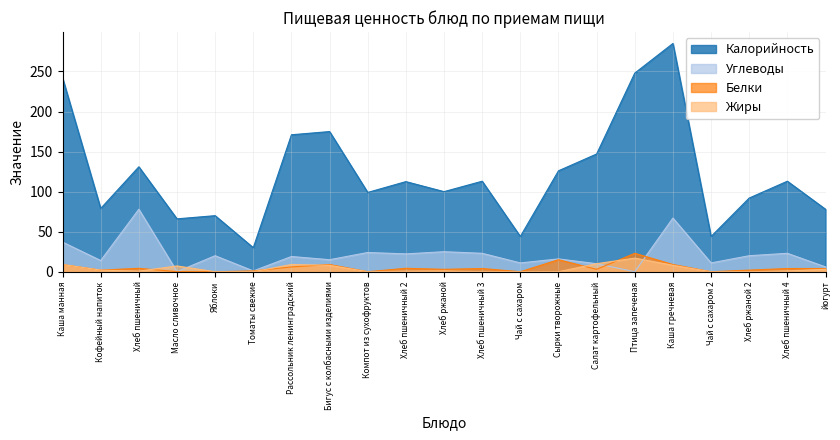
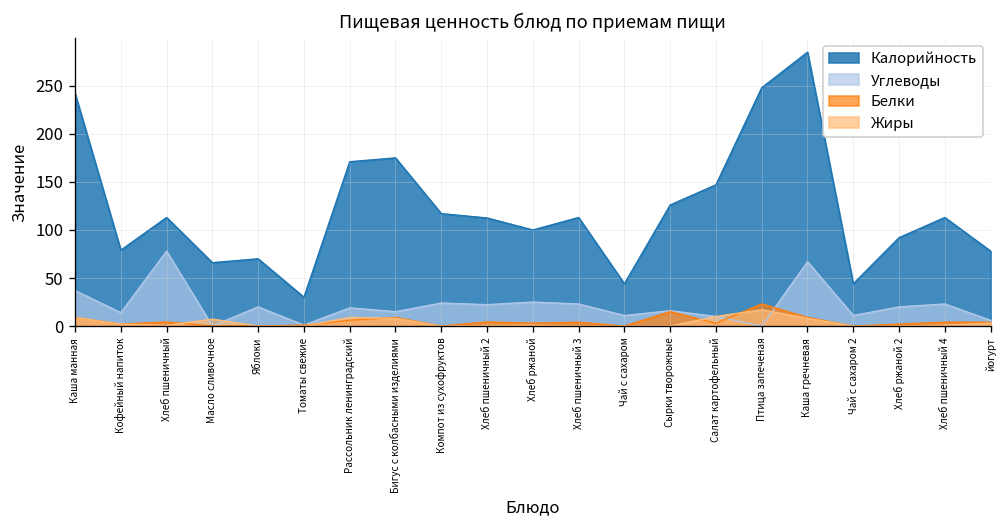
Калорийность, Хлеб пшеничный: 130 -> 110
Калорийность, Компот из сухофруктов: 100 -> 120
